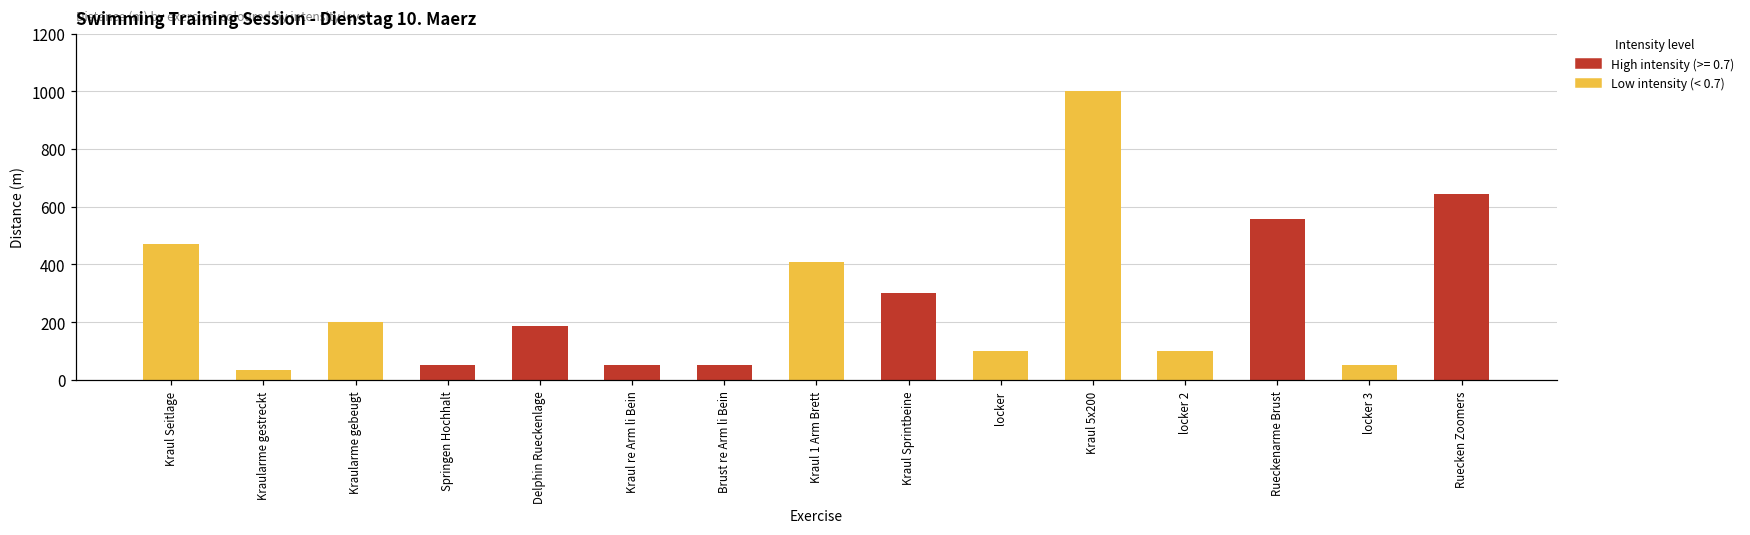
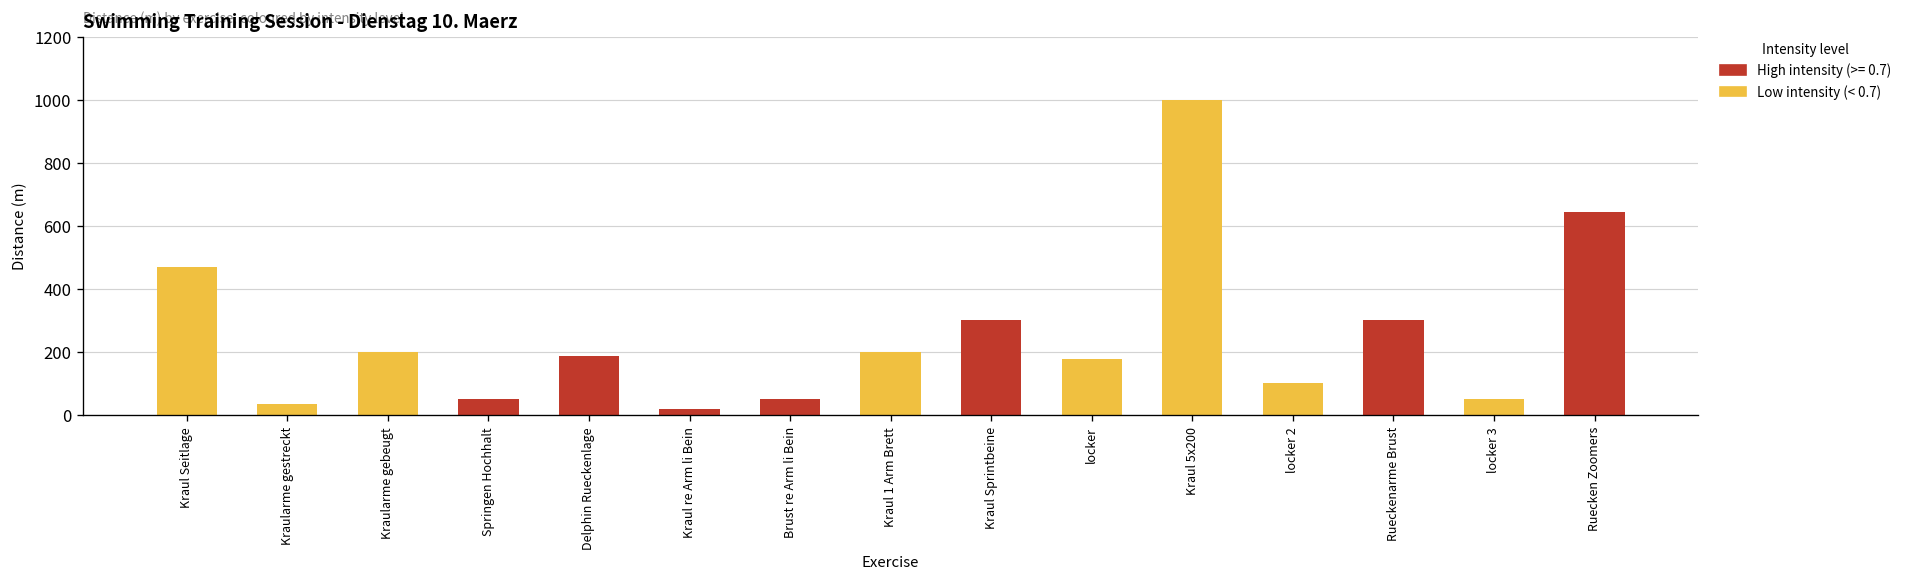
High intensity (>= 0.7), Kraul re Arm li Bein: 50 -> 20
Low intensity (< 0.7), Kraul 1 Arm Brett: 410 -> 200
Low intensity (< 0.7), locker: 100 -> 180
High intensity (>= 0.7), Rueckenarme Brust: 560 -> 300
